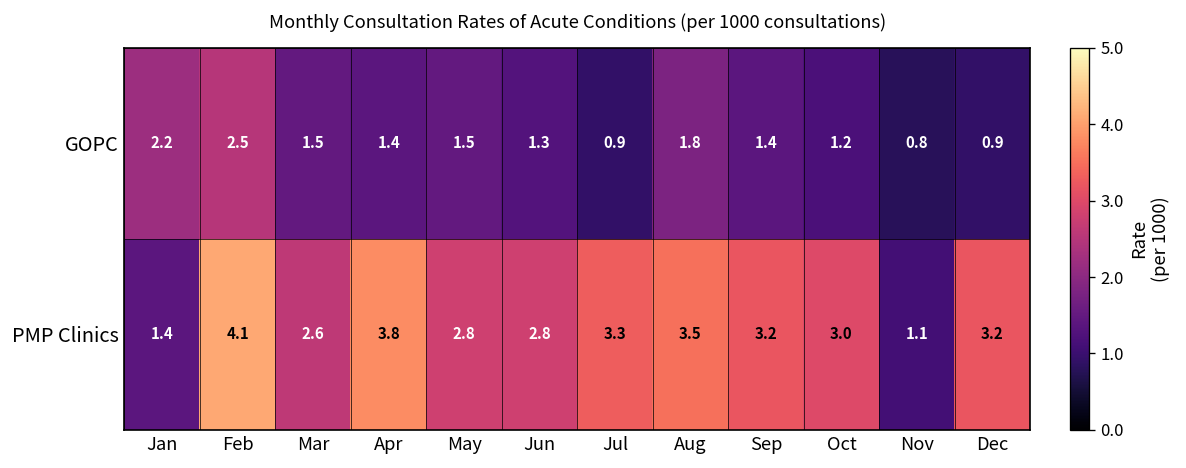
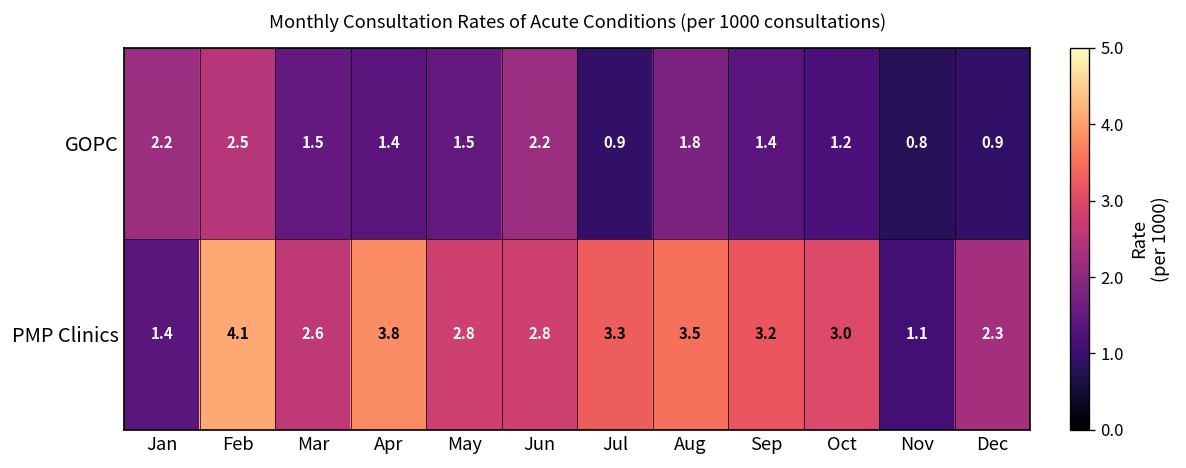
GOPC, Jun: 1.3 -> 2.2
PMP Clinics, Dec: 3.2 -> 2.3
